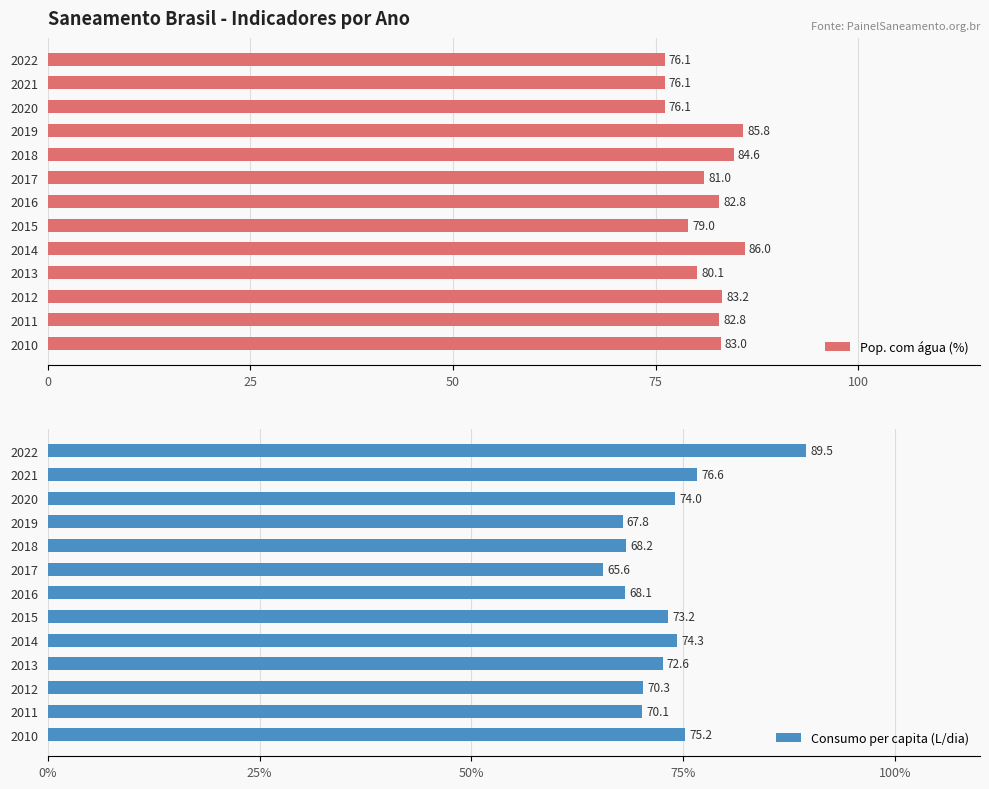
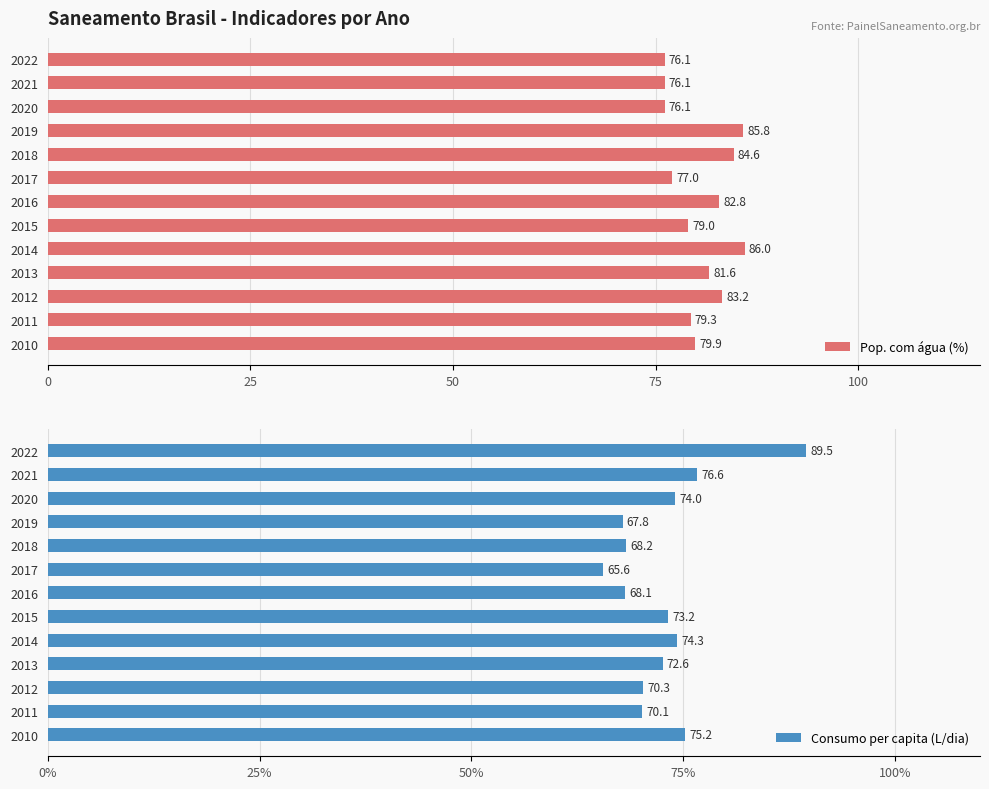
Saneamento Brasil - Indicadores por Ano, 2017: 81.0 -> 77.0
Saneamento Brasil - Indicadores por Ano, 2013: 80.1 -> 81.6
Saneamento Brasil - Indicadores por Ano, 2011: 82.8 -> 79.3
Saneamento Brasil - Indicadores por Ano, 2010: 83.0 -> 79.9
